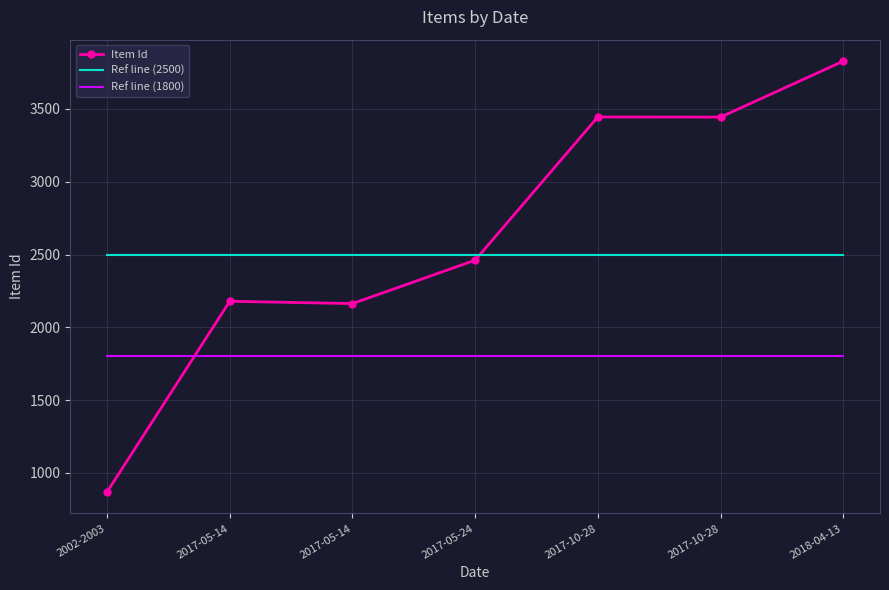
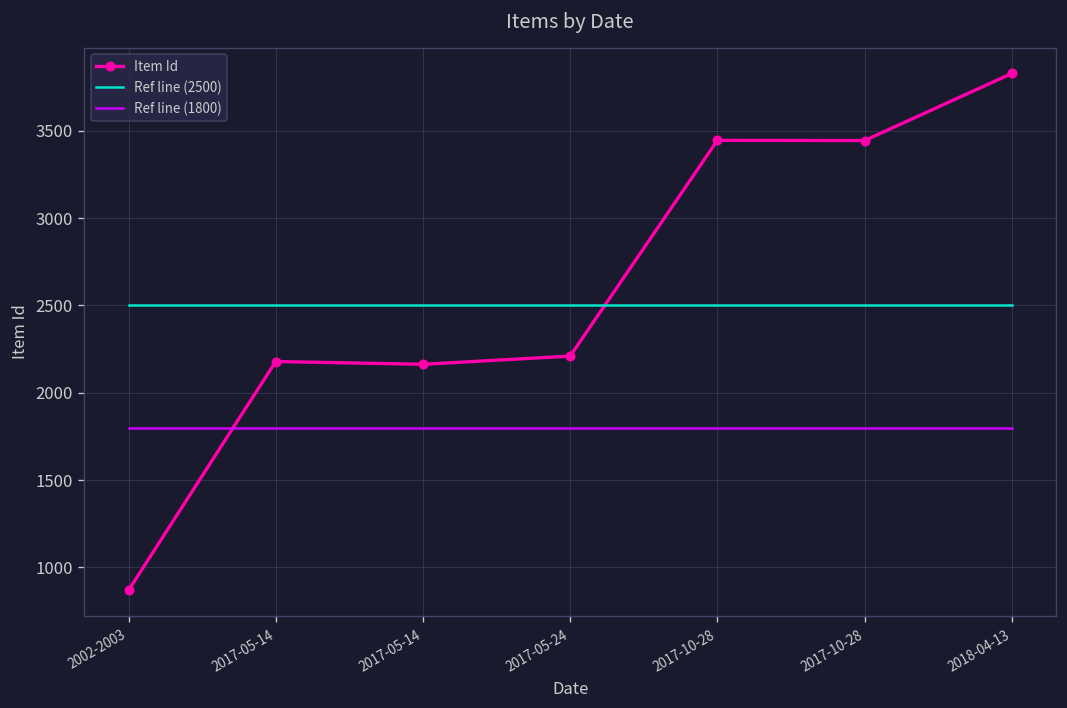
Item Id, 2017-05-24: 2460 -> 2210
